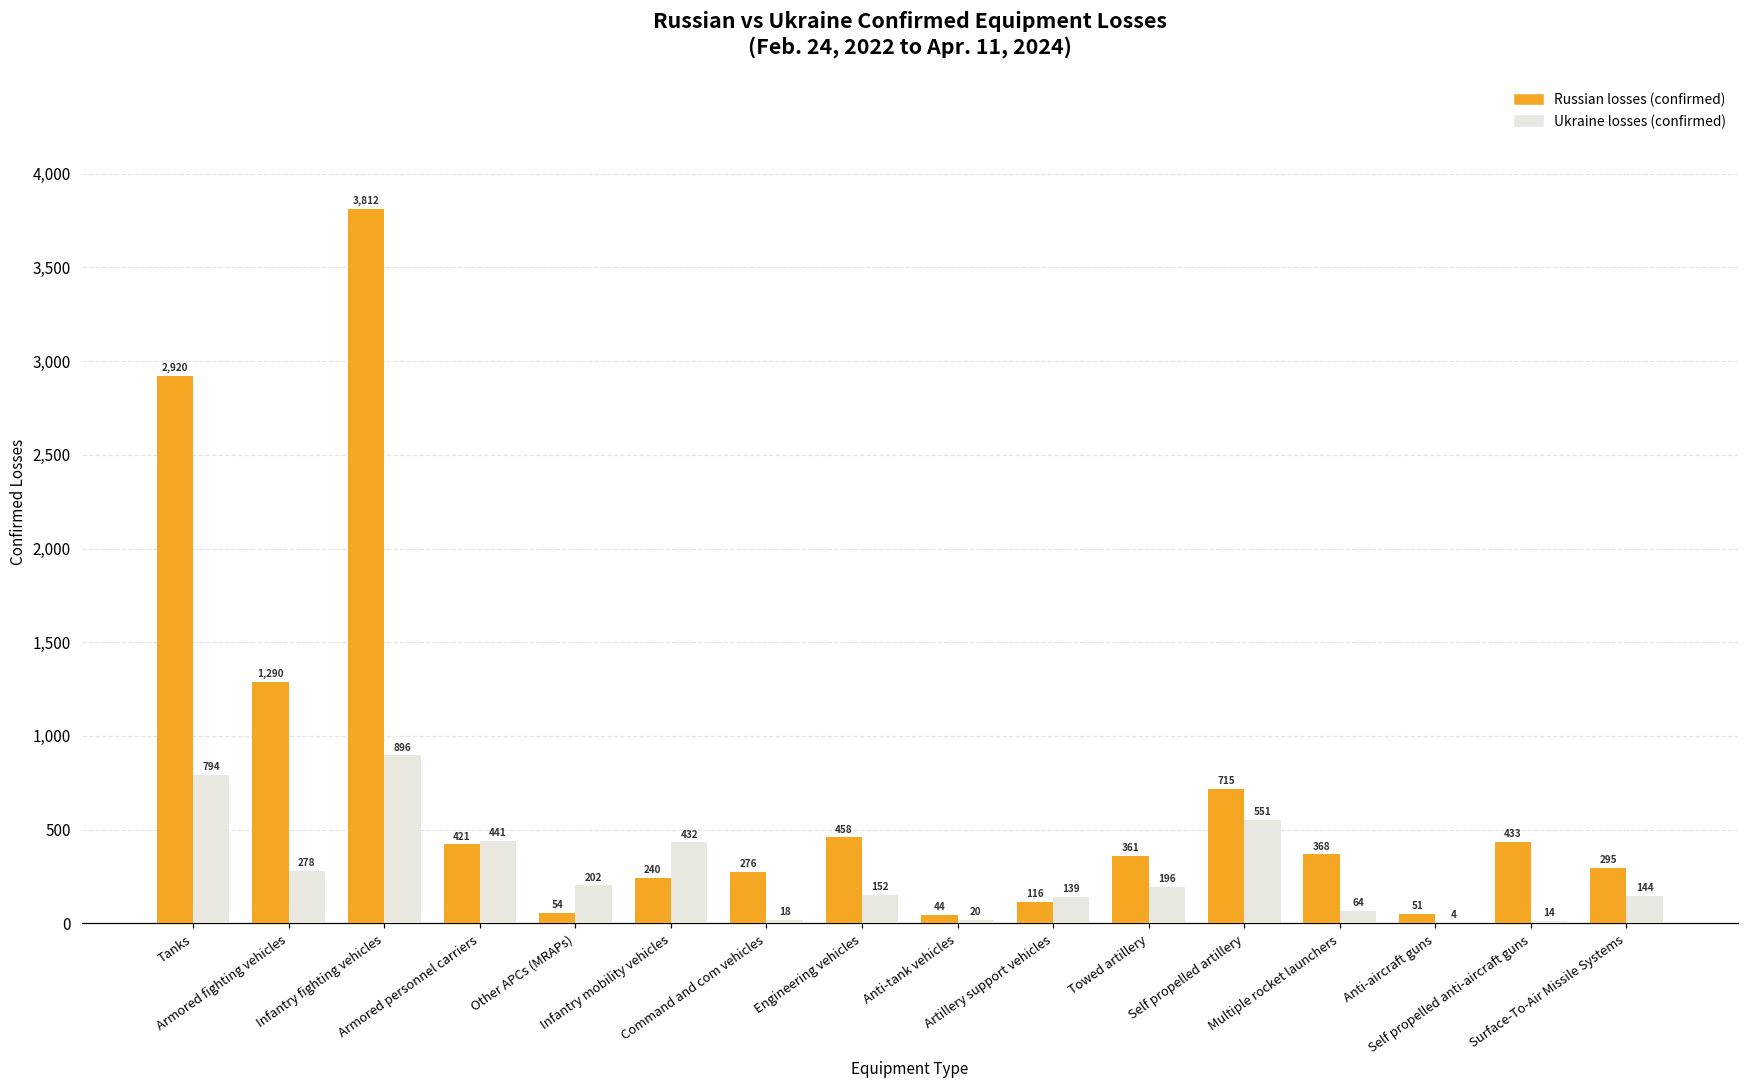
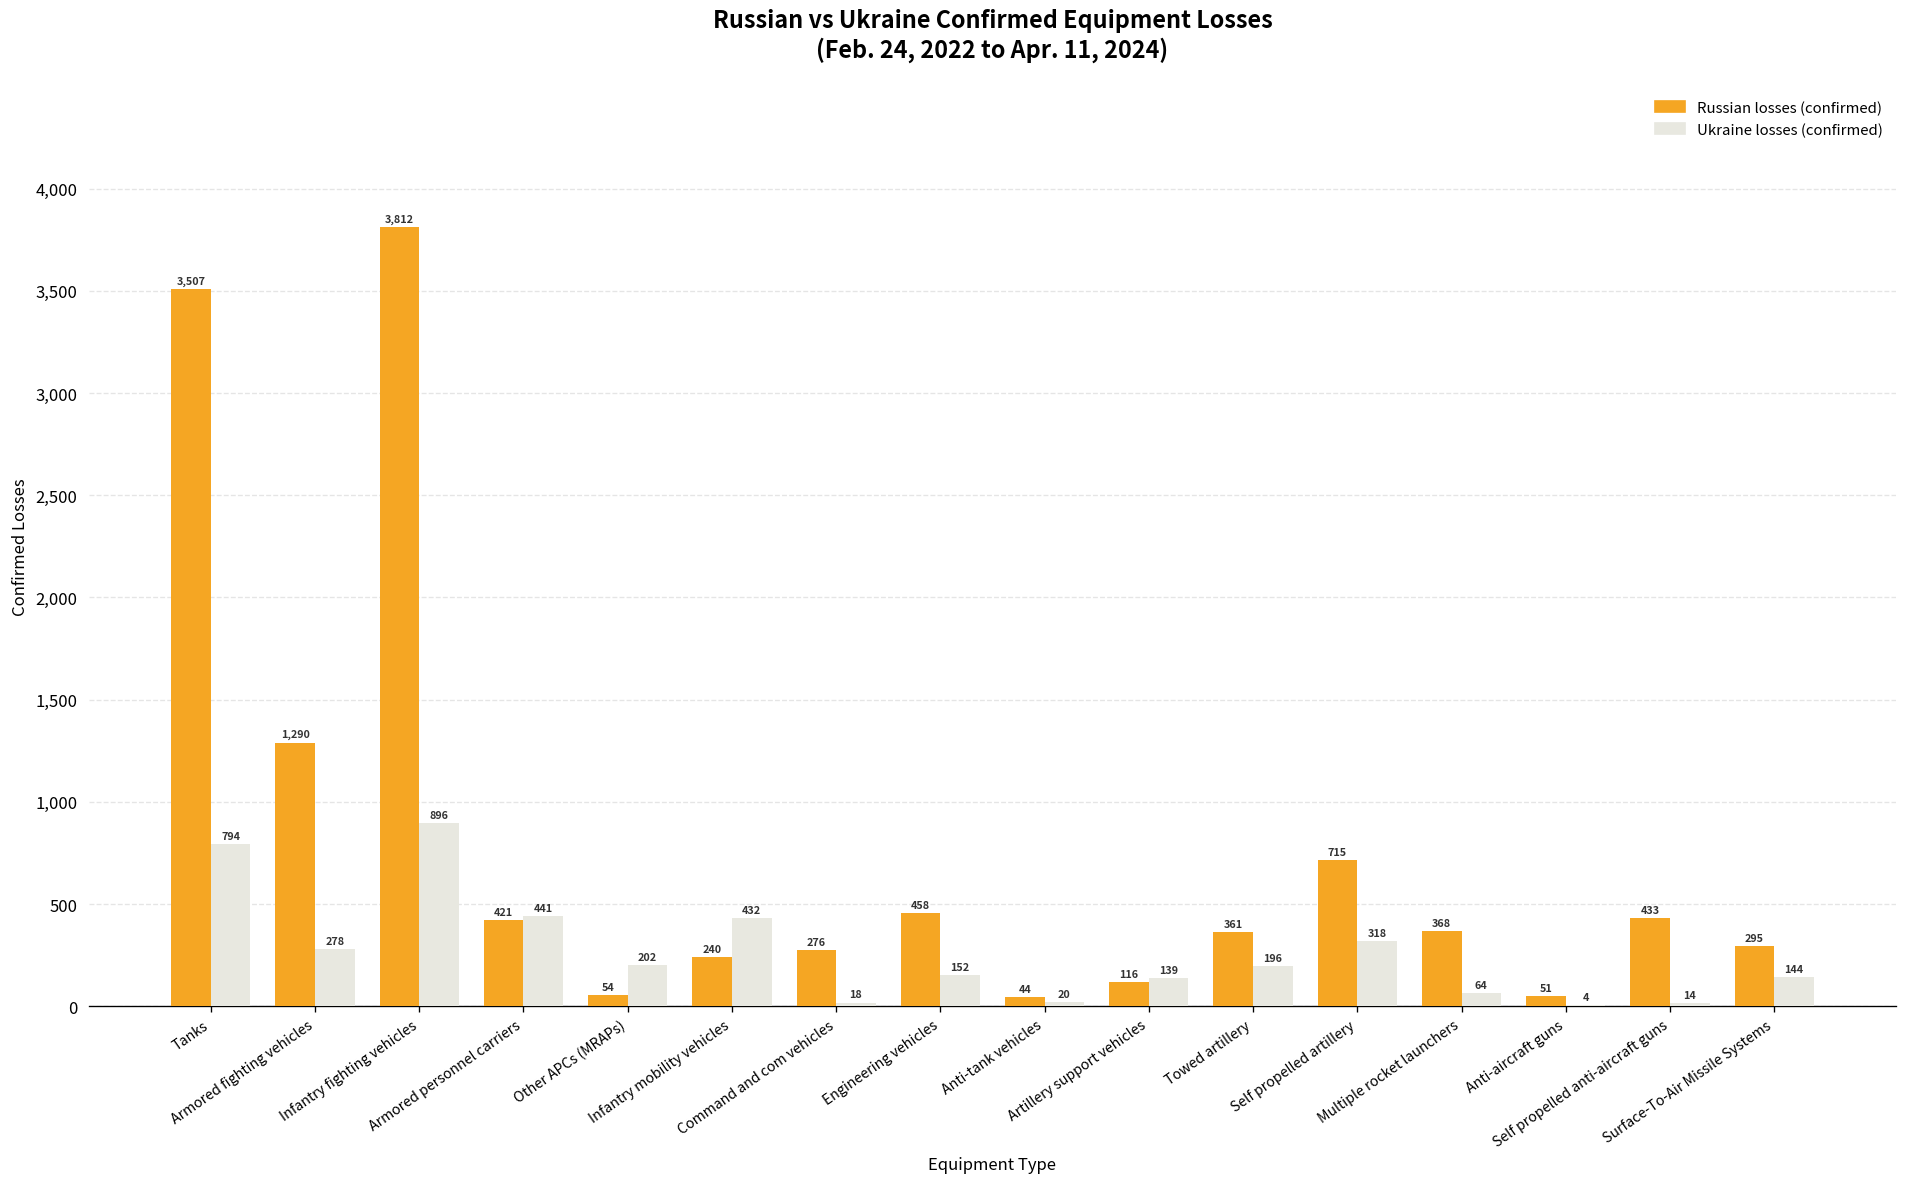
Russian losses (confirmed), Tanks: 2,920 -> 3,507
Ukraine losses (confirmed), Self propelled artillery: 551 -> 318
